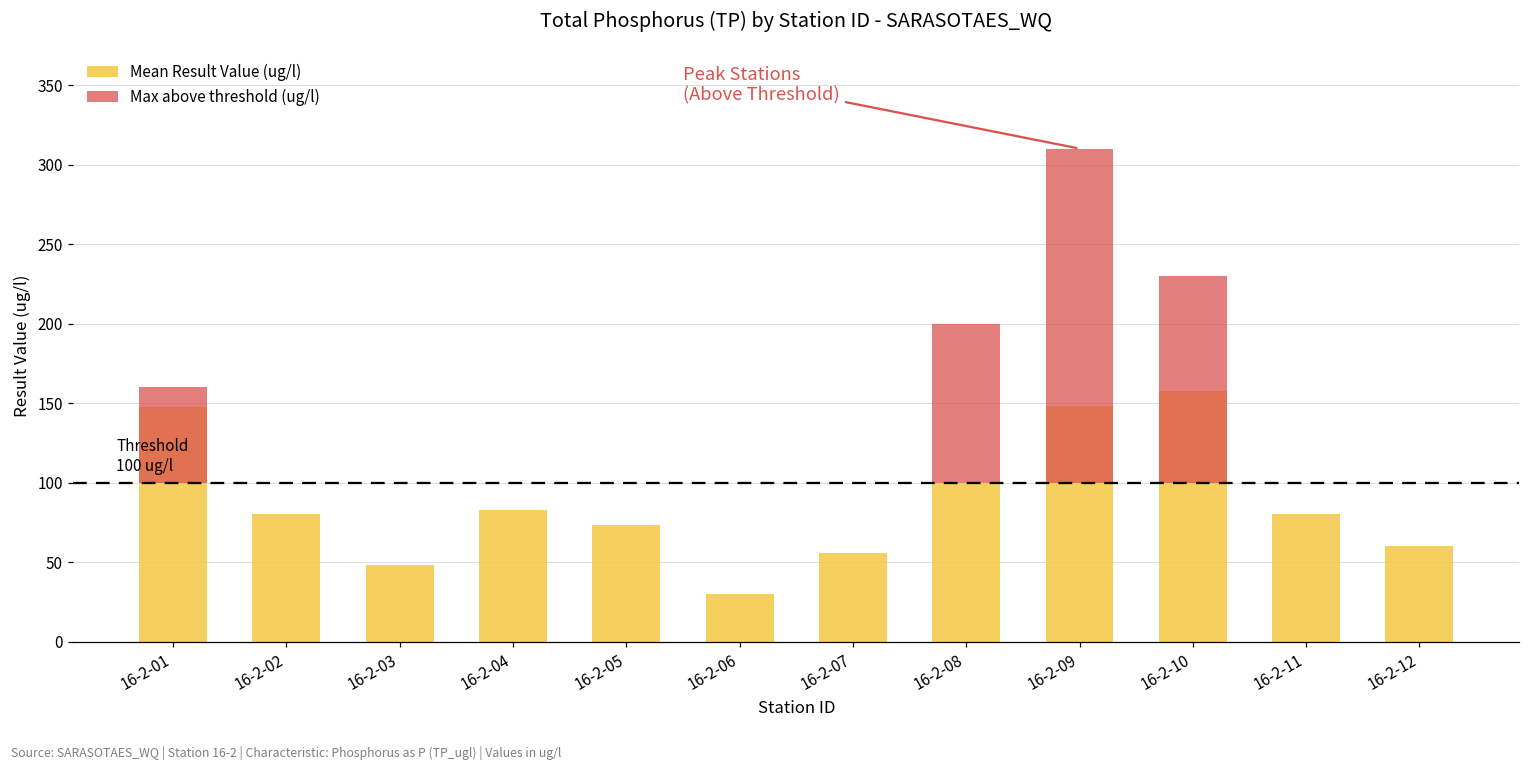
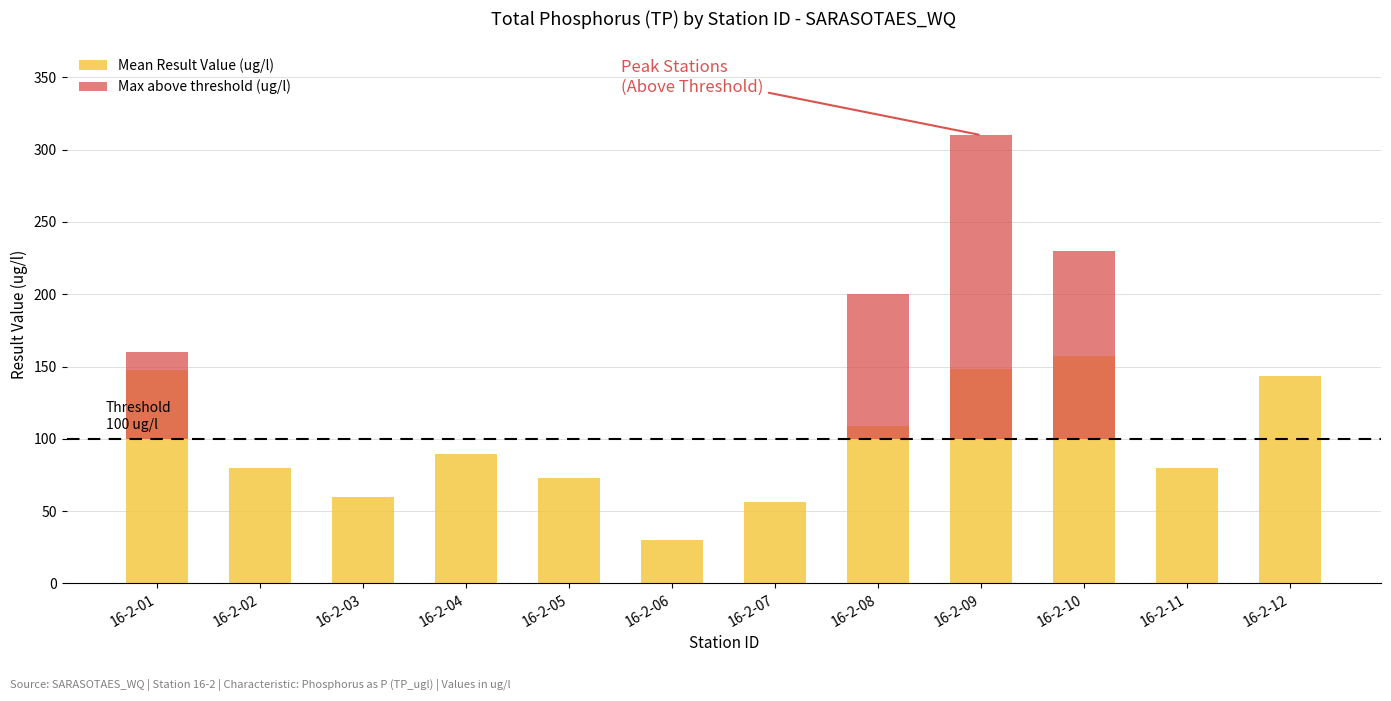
Mean Result Value (ug/l), 16-2-03: 48 -> 60
Mean Result Value (ug/l), 16-2-04: 83 -> 89
Mean Result Value (ug/l), 16-2-08: 100 -> 109
Mean Result Value (ug/l), 16-2-12: 60 -> 144
